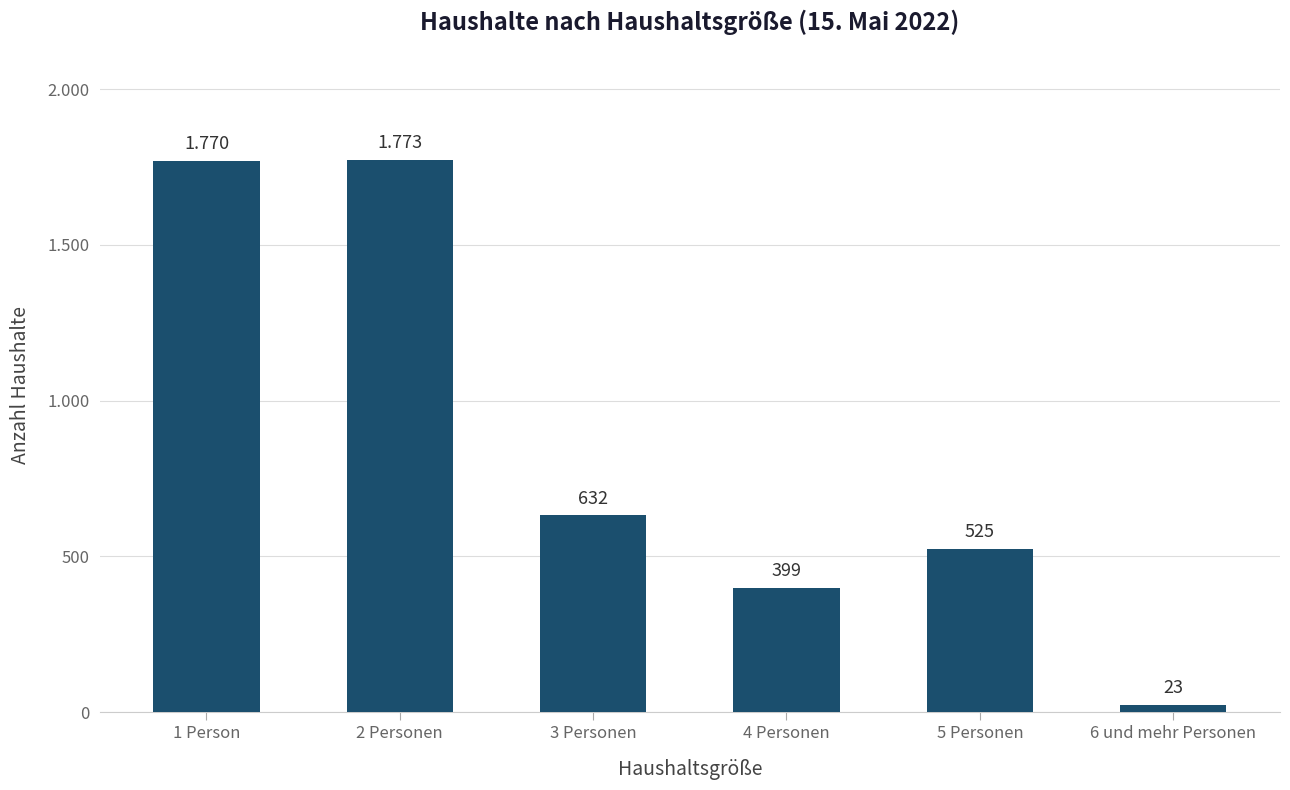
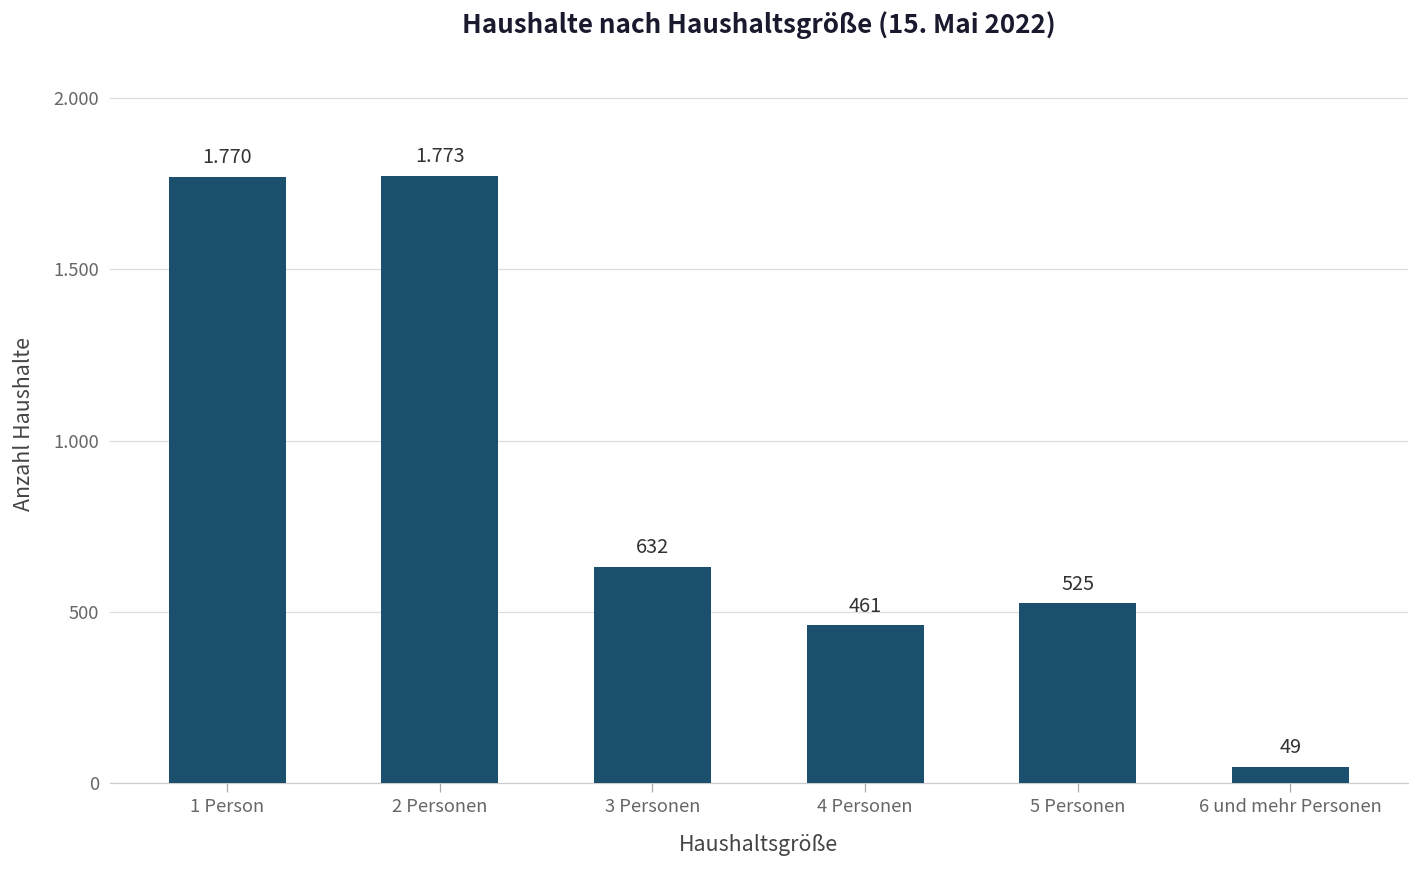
4 Personen: 399 -> 461
6 und mehr Personen: 23 -> 49
